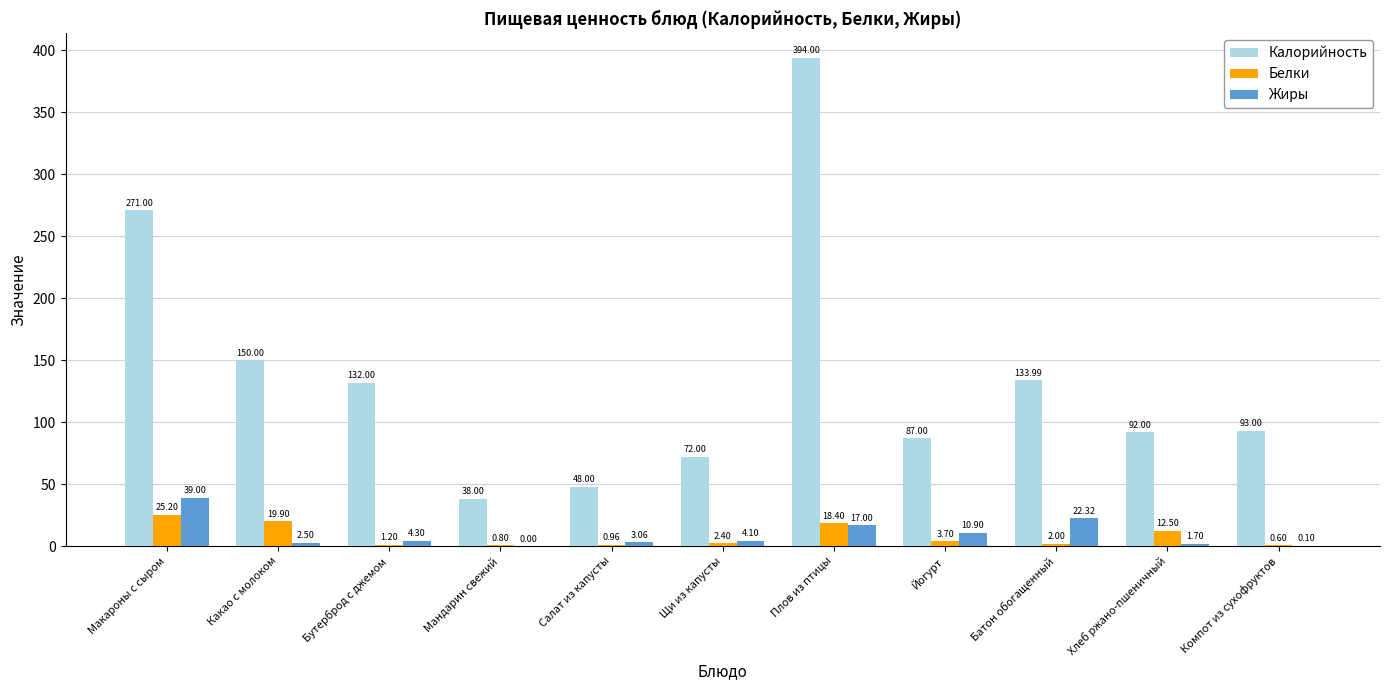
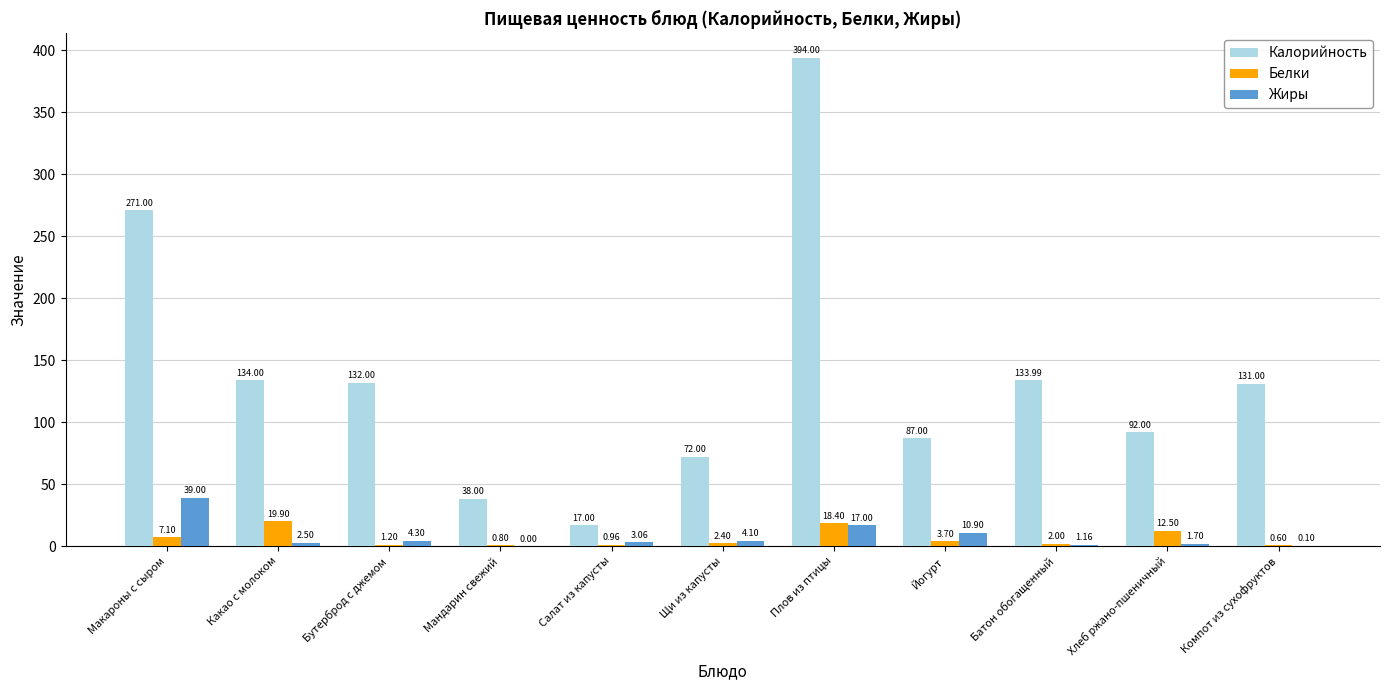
Белки, Макароны с сыром: 25.20 -> 7.10
Калорийность, Какао с молоком: 150.00 -> 134.00
Калорийность, Салат из капусты: 48.00 -> 17.00
Жиры, Батон обогащенный: 22.32 -> 1.16
Калорийность, Компот из сухофруктов: 93.00 -> 131.00
